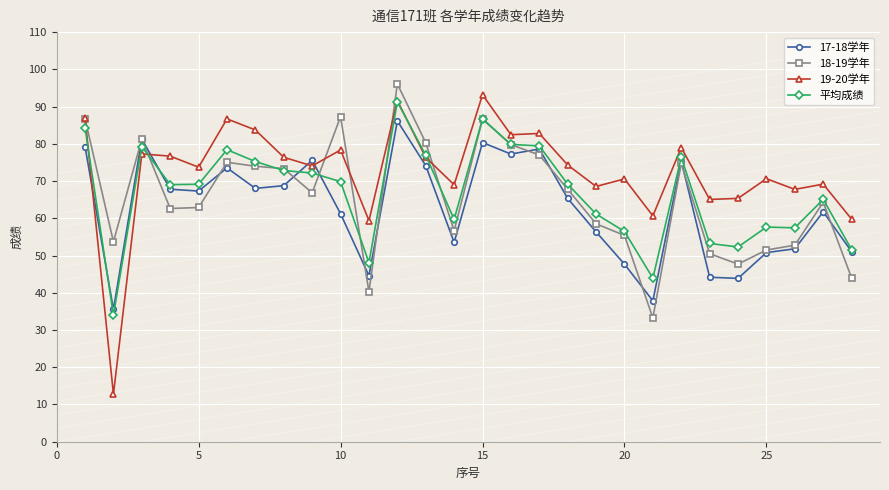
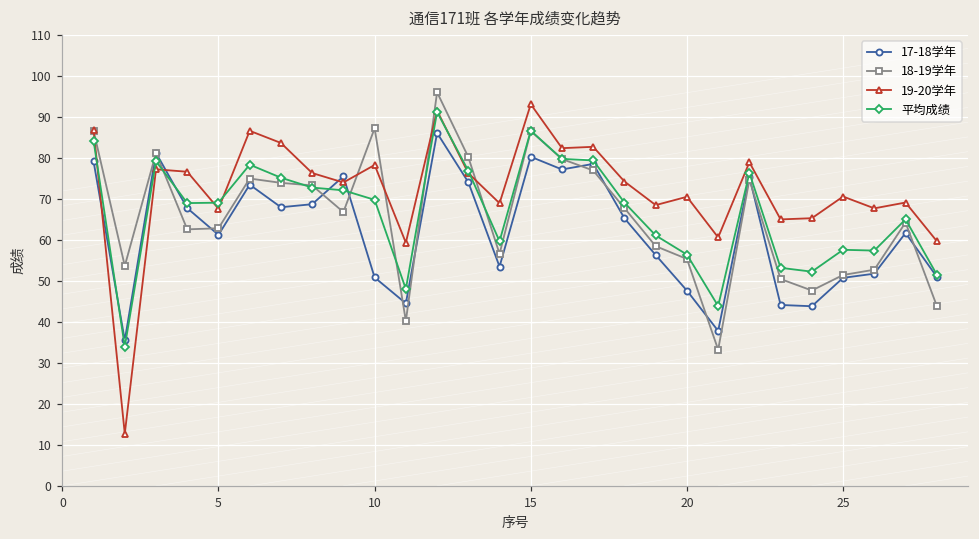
17-18学年, 5: 67 -> 61
19-20学年, 5: 74 -> 68
17-18学年, 10: 61 -> 51
